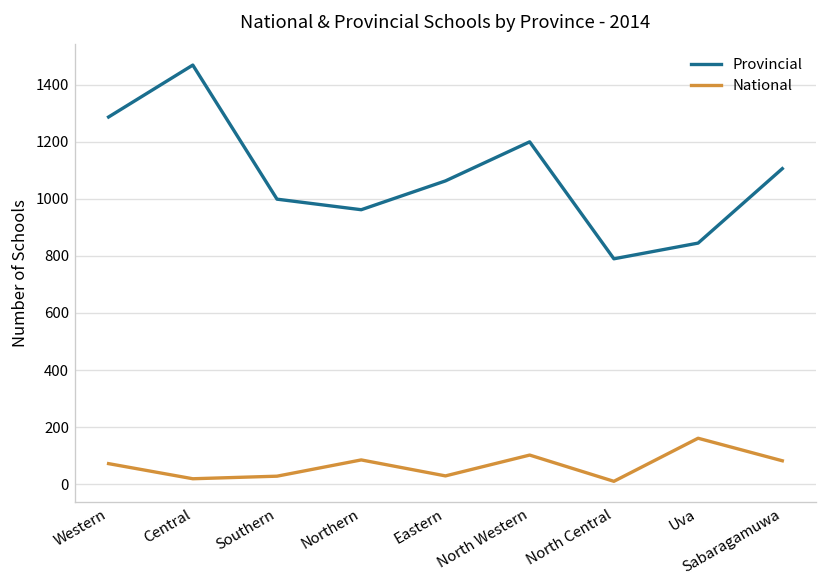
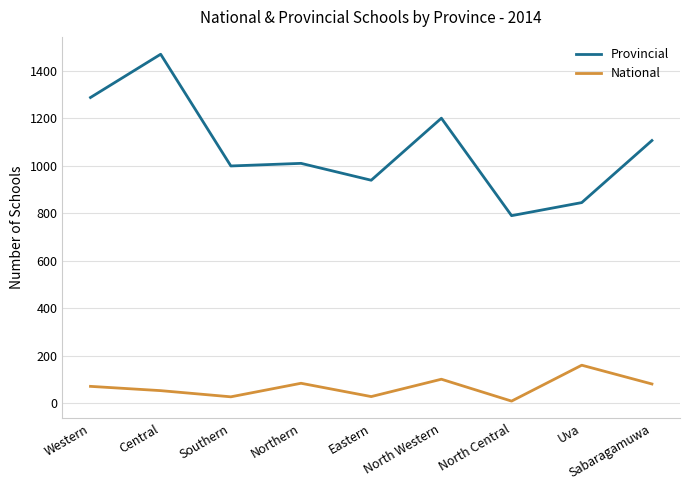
National, Central: 20 -> 50
Provincial, Northern: 960 -> 1010
Provincial, Eastern: 1060 -> 940
